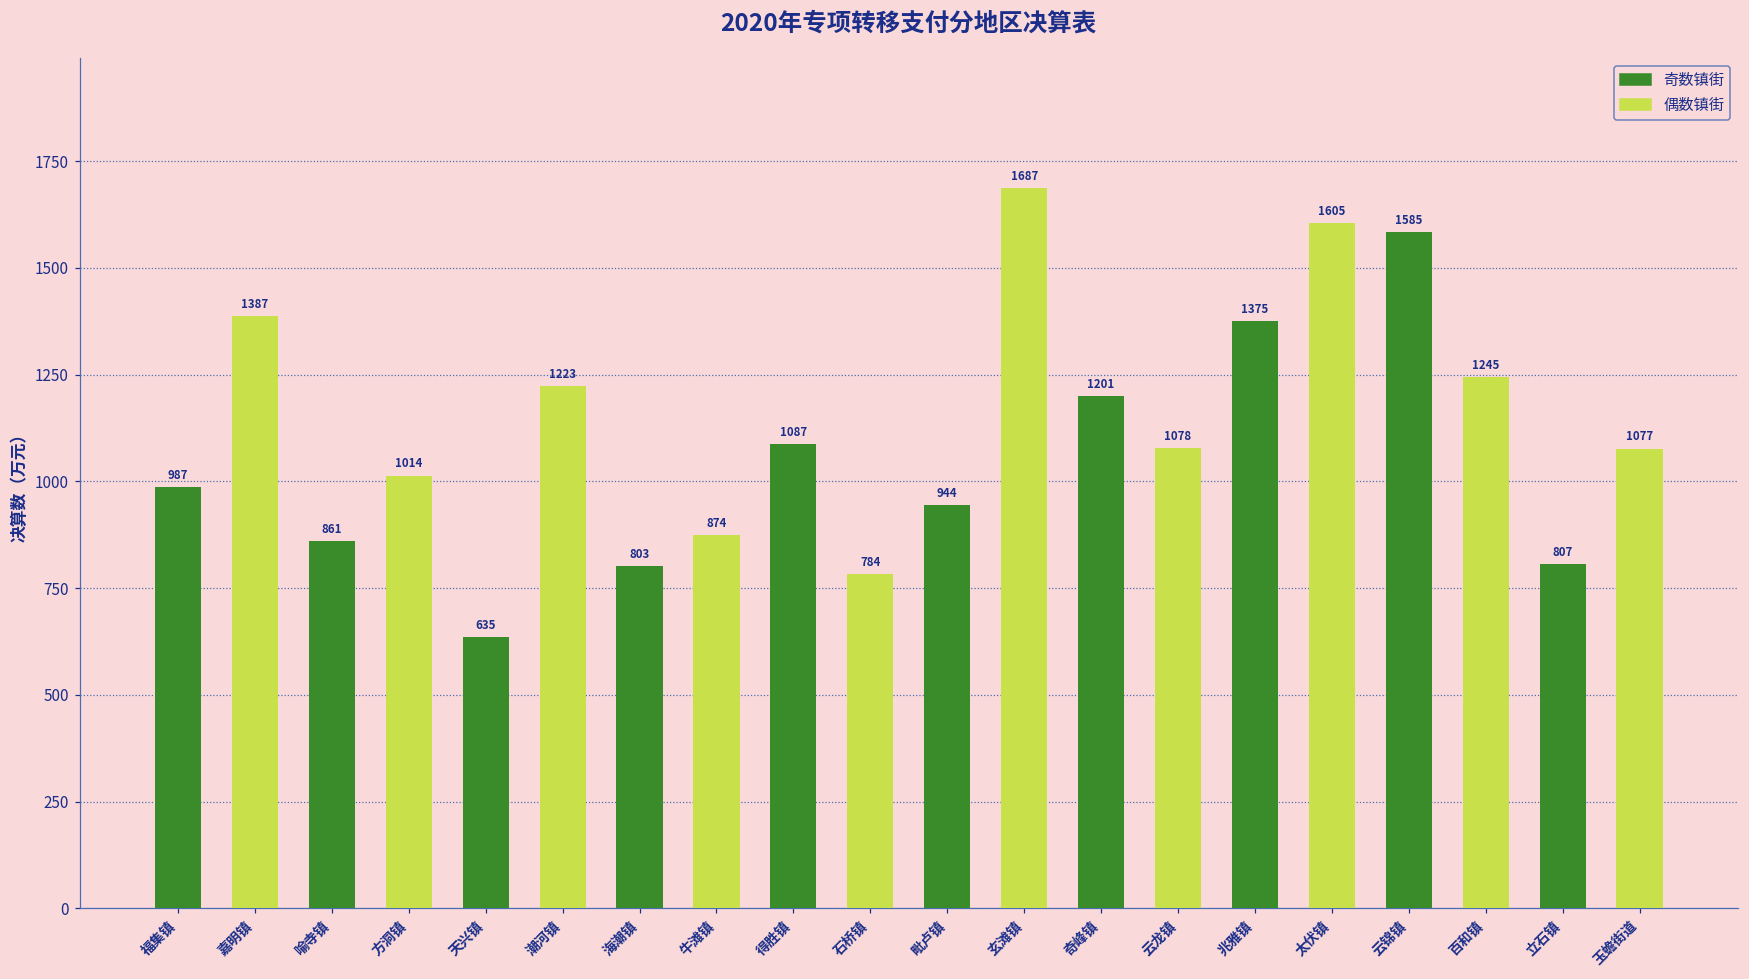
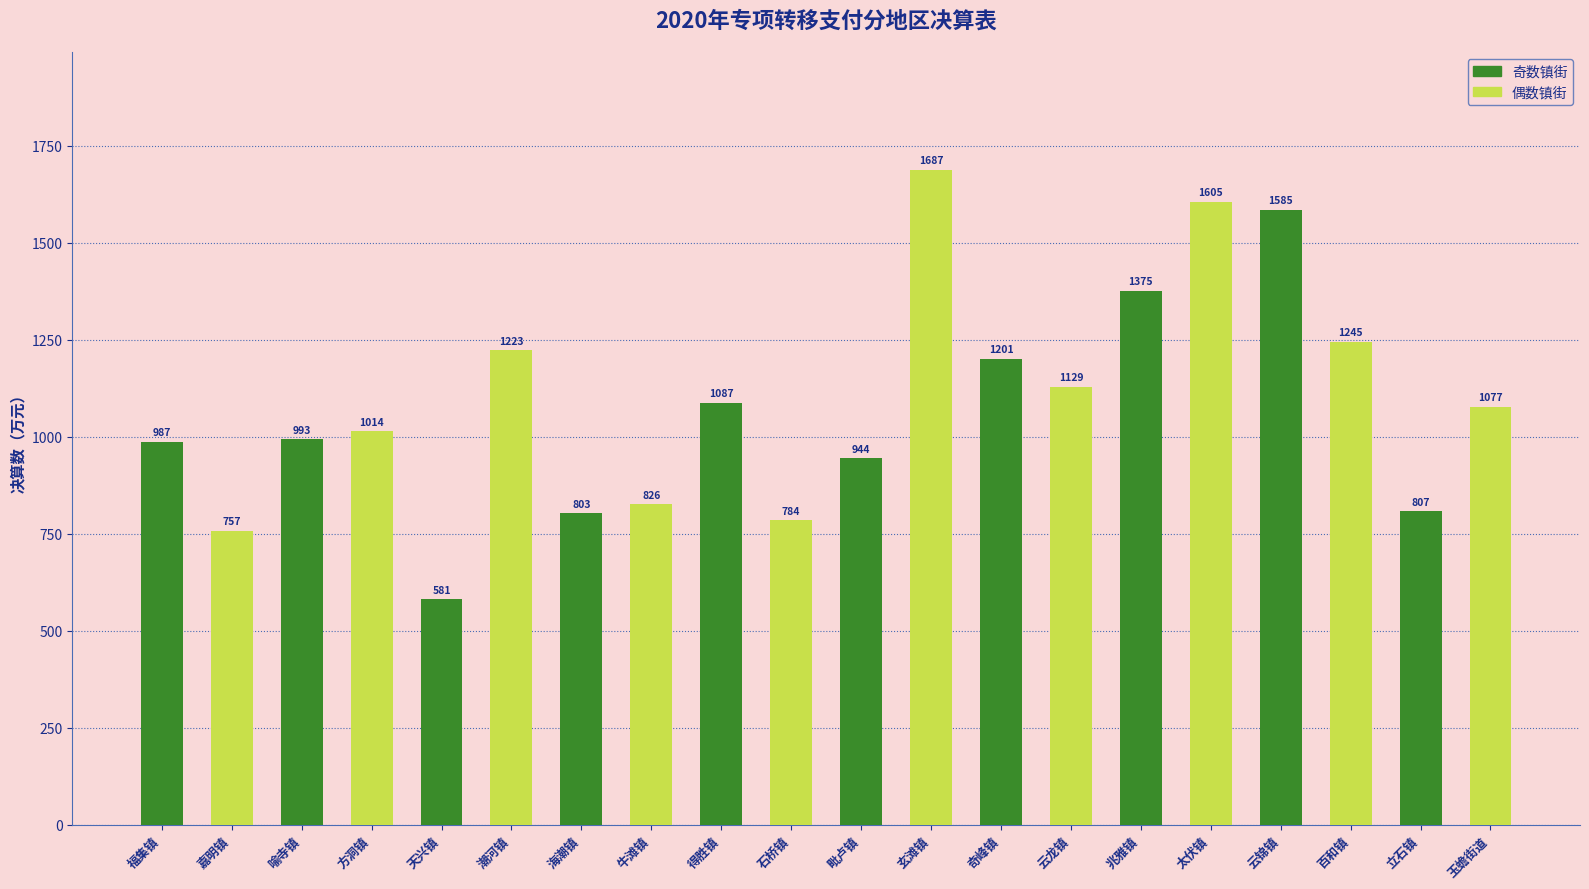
嘉明镇: 1387 -> 757
喻寺镇: 861 -> 993
天兴镇: 635 -> 581
牛滩镇: 874 -> 826
云龙镇: 1078 -> 1129
